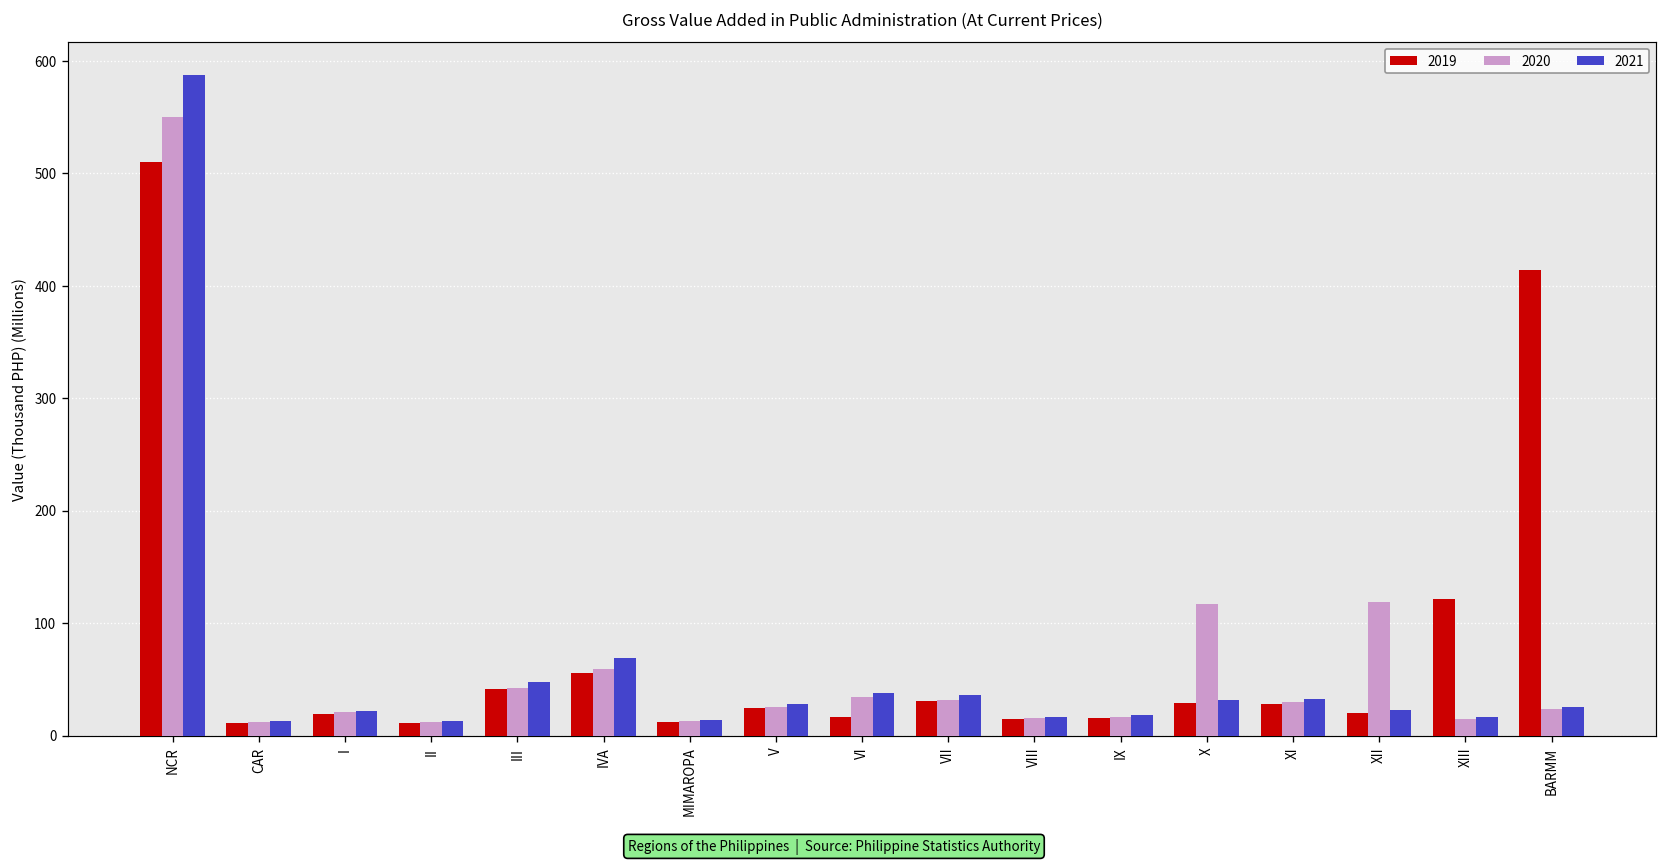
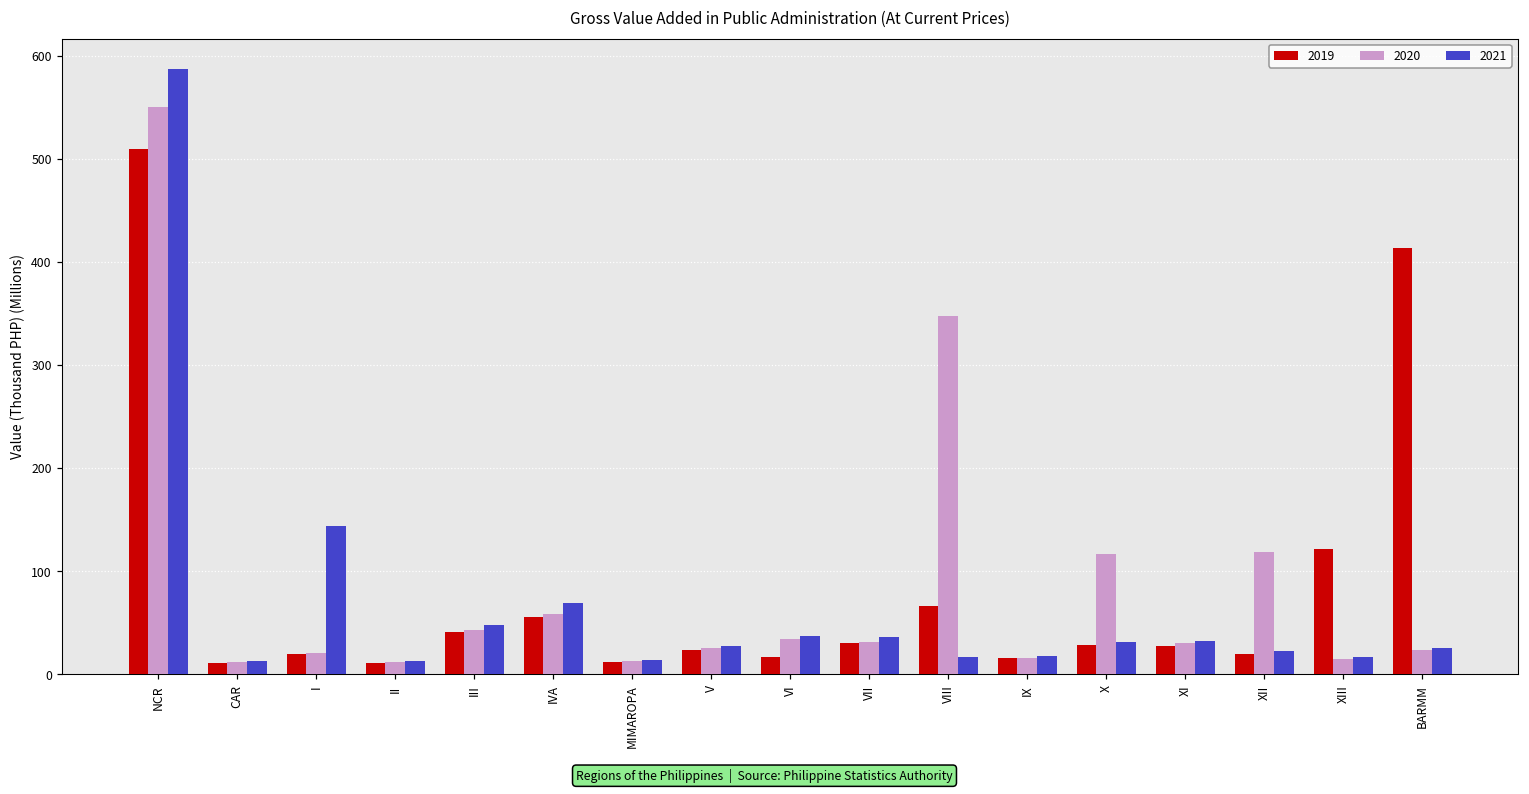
2021, I: 20 -> 140
2019, VIII: 10 -> 70
2020, VIII: 20 -> 350
